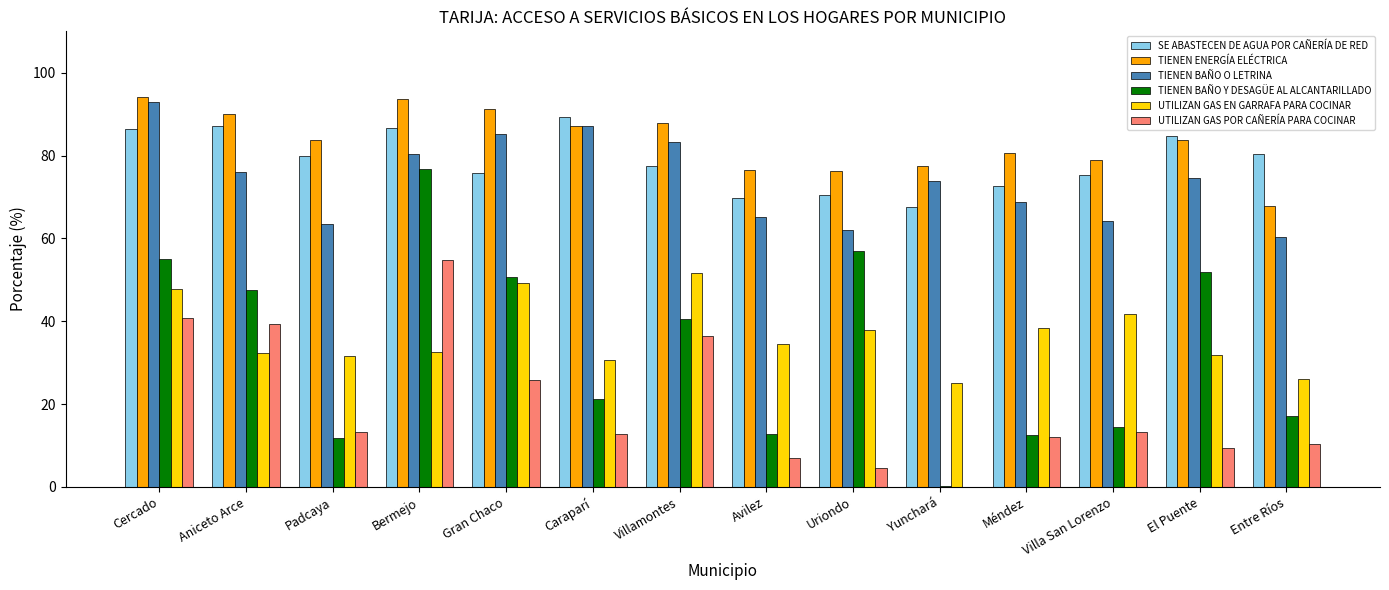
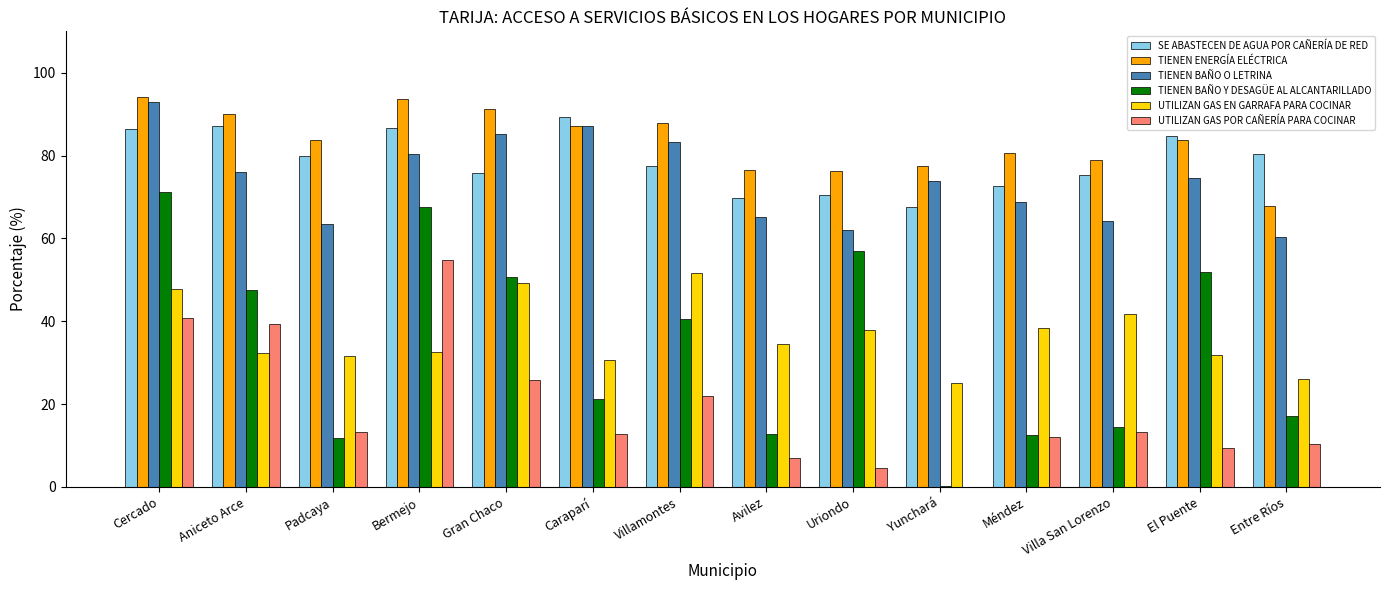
TIENEN BAÑO Y DESAGÜE AL ALCANTARILLADO, Cercado: 55 -> 71
TIENEN BAÑO Y DESAGÜE AL ALCANTARILLADO, Bermejo: 77 -> 68
UTILIZAN GAS POR CAÑERÍA PARA COCINAR, Villamontes: 37 -> 22
